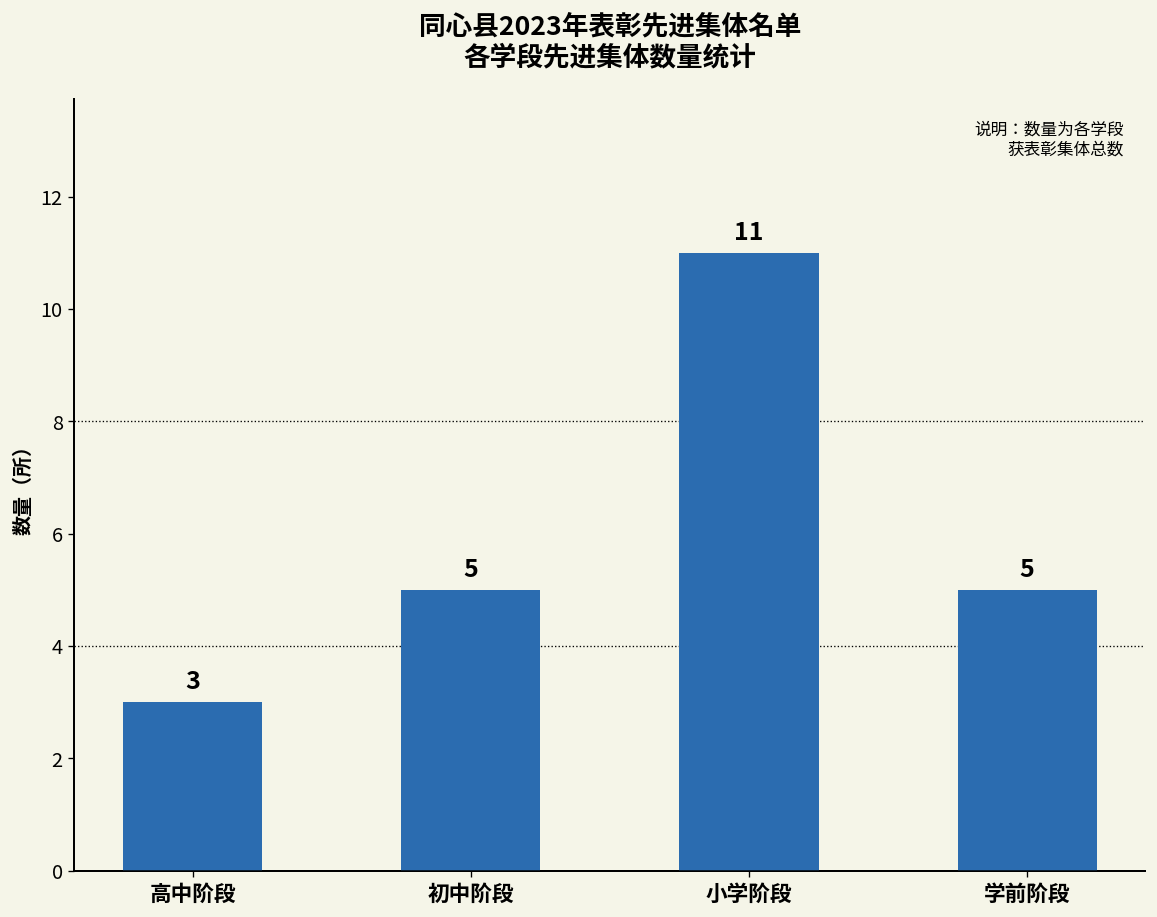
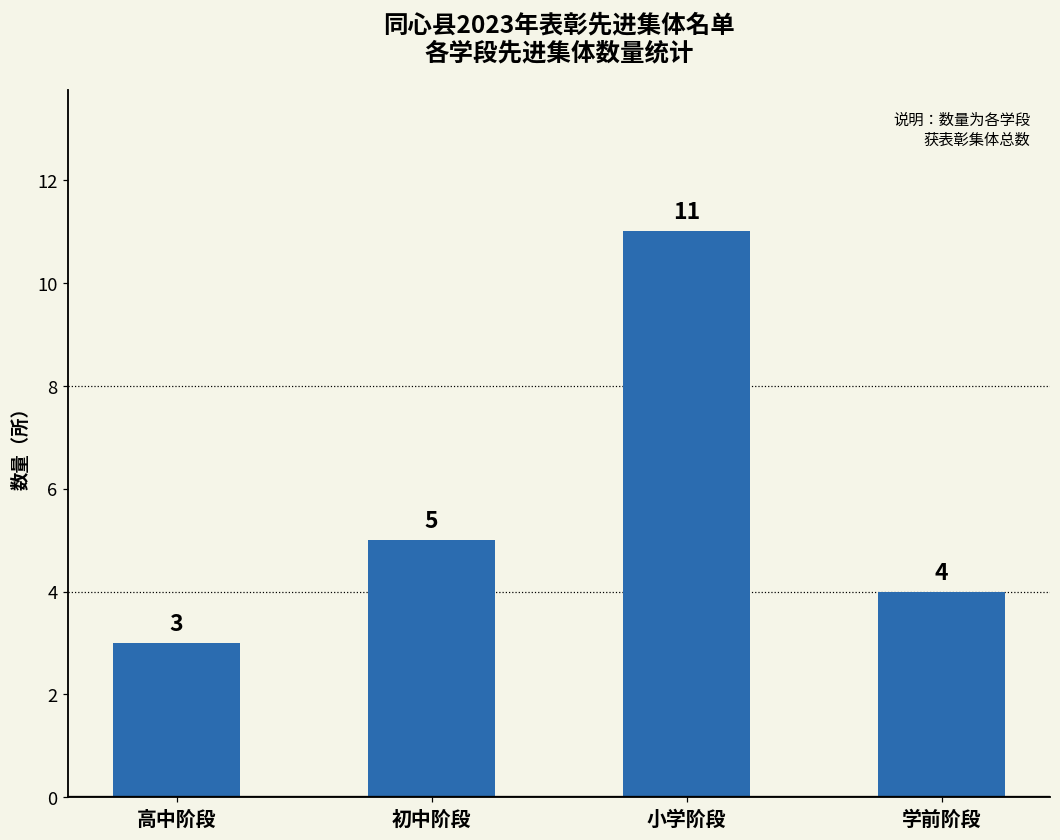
学前阶段: 5 -> 4
